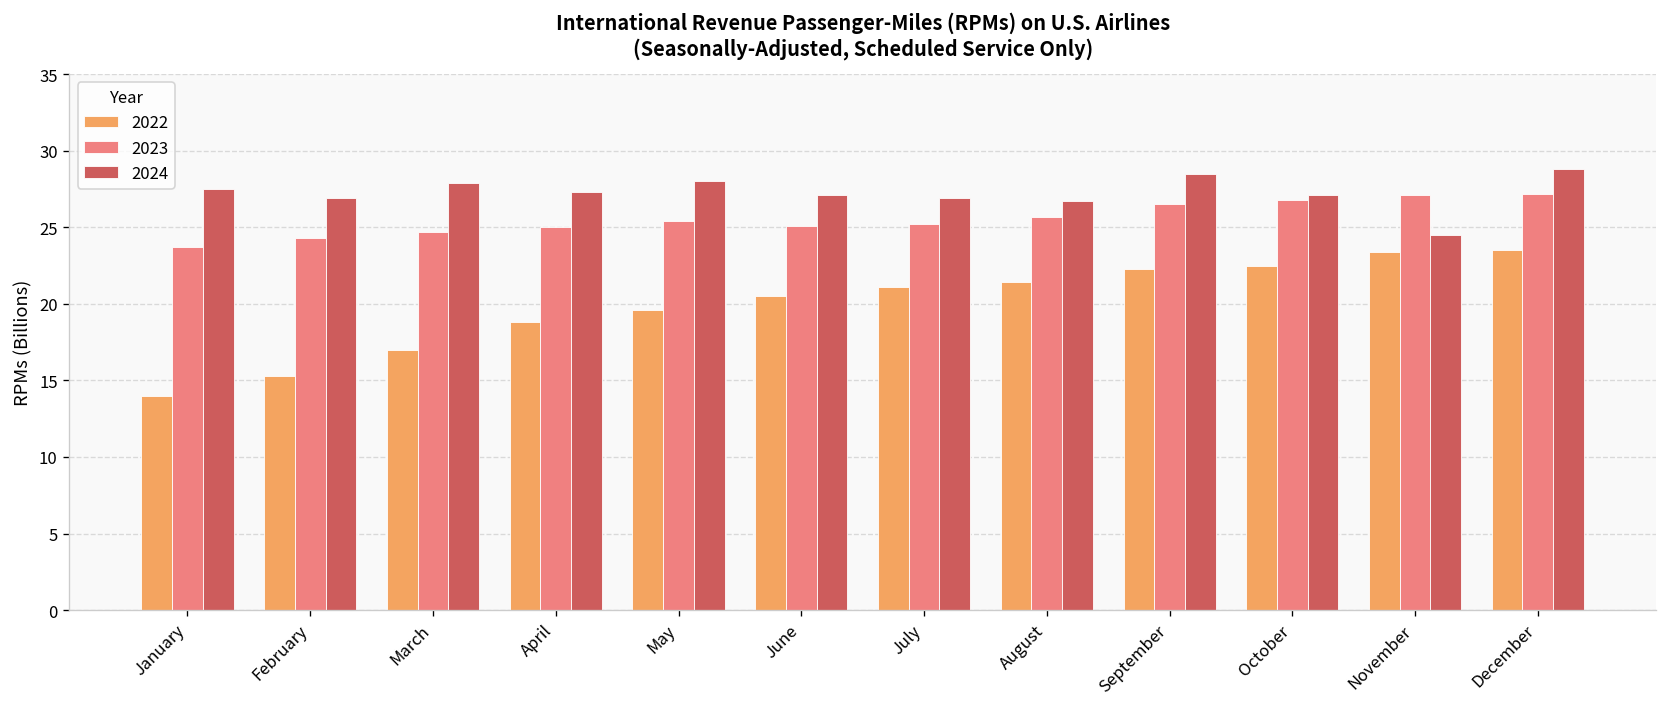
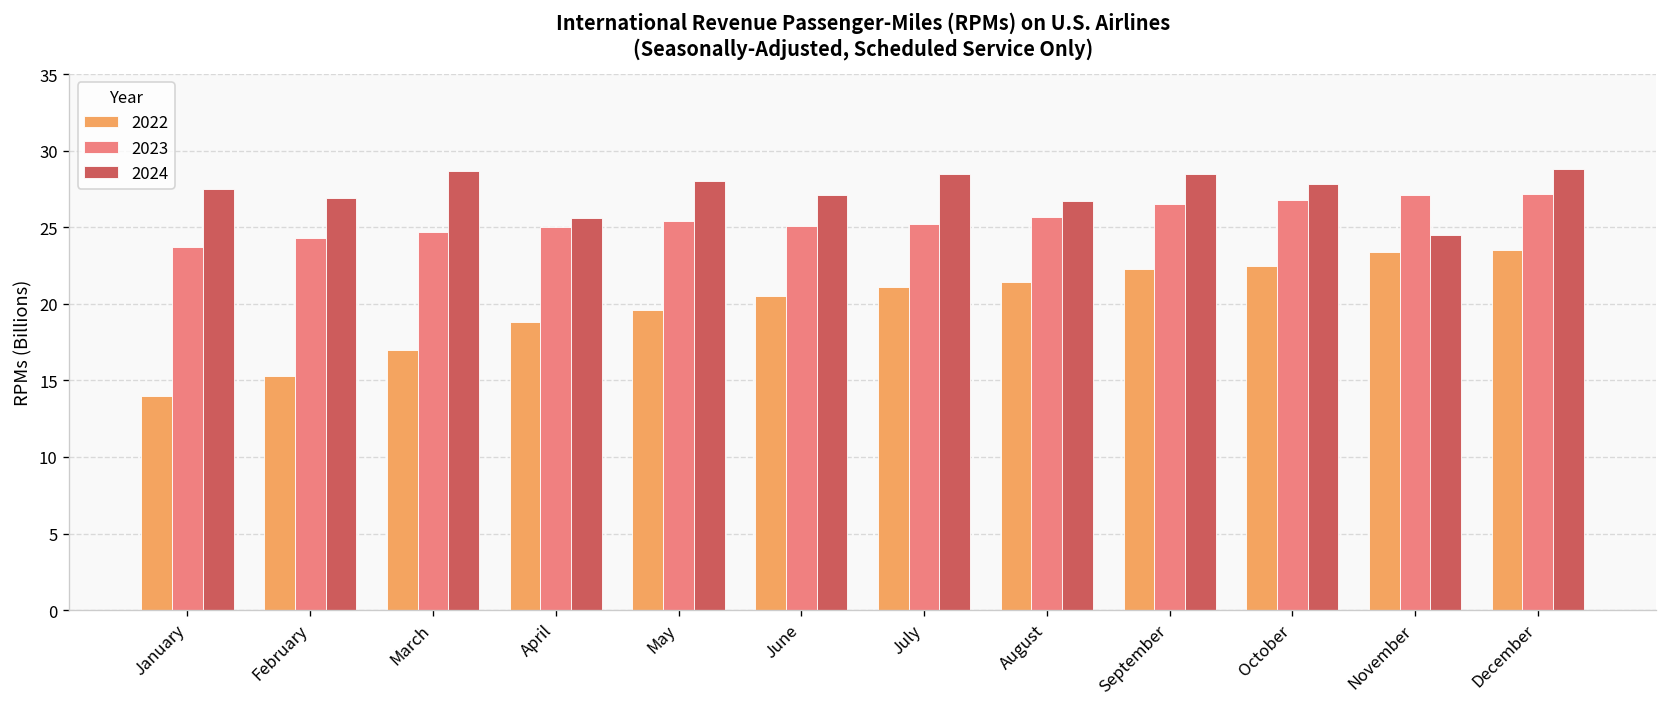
2024, March: 27.9 -> 28.7
2024, April: 27.3 -> 25.6
2024, July: 26.9 -> 28.5
2024, October: 27.1 -> 27.8
